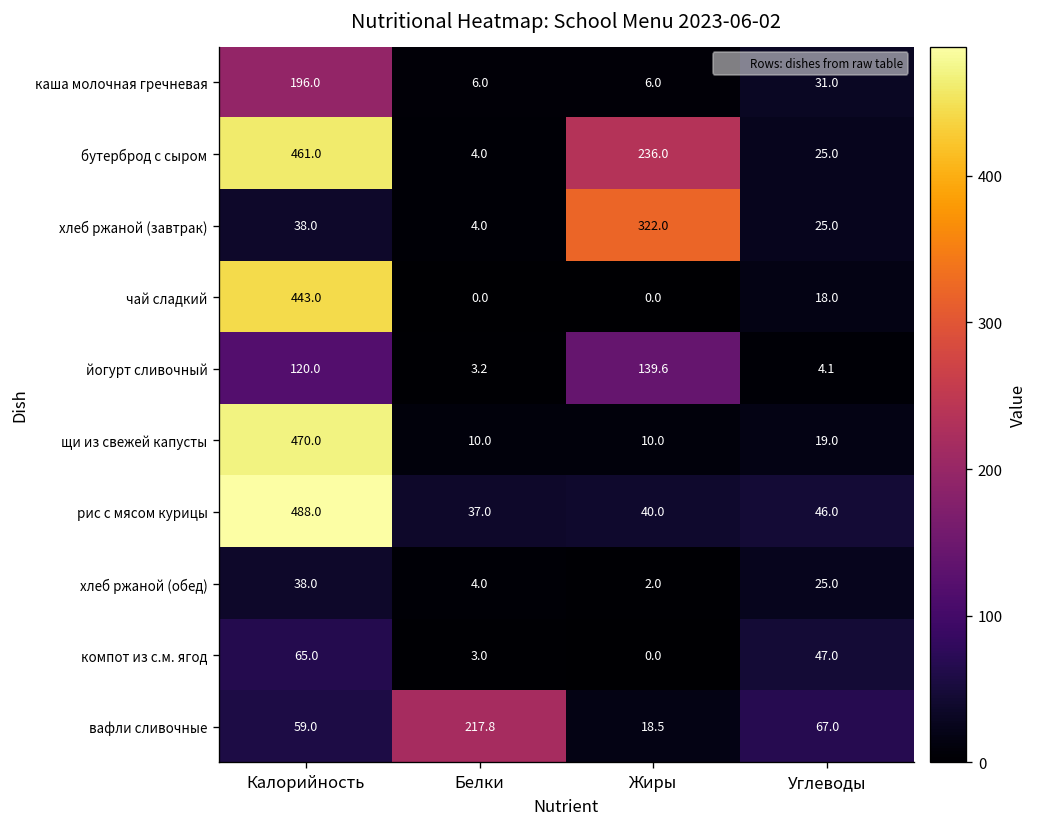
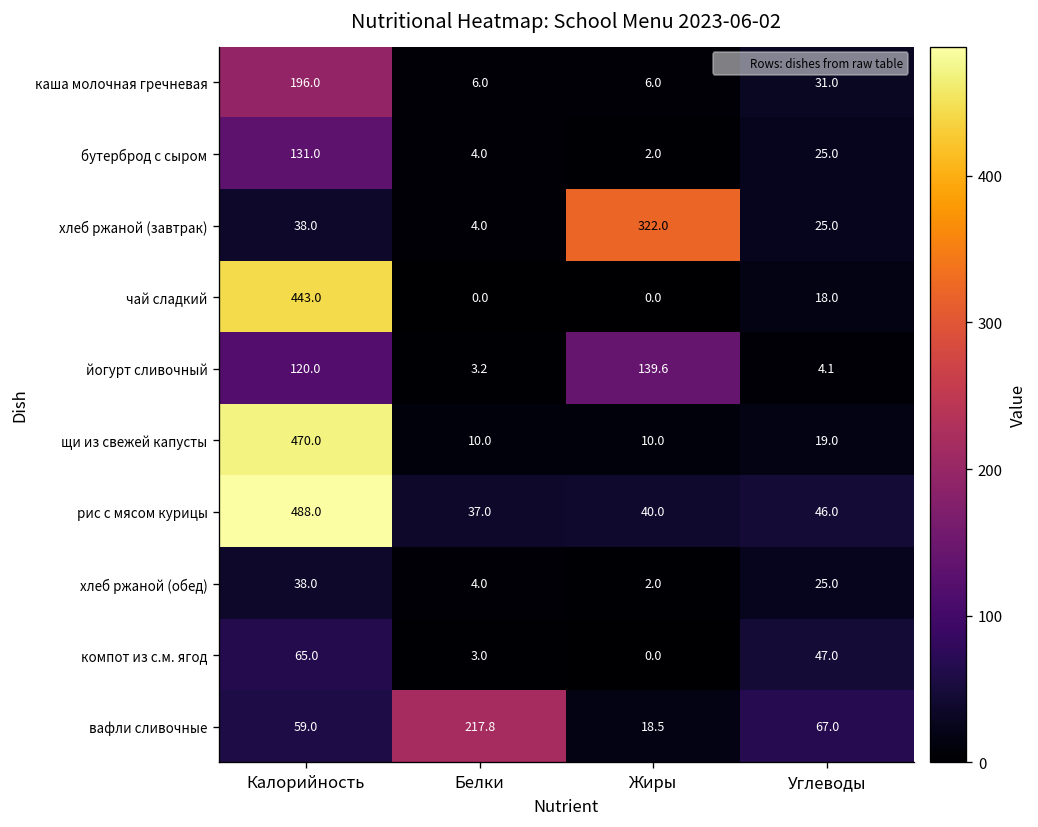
бутерброд с сыром, Калорийность: 461.0 -> 131.0
бутерброд с сыром, Жиры: 236.0 -> 2.0
